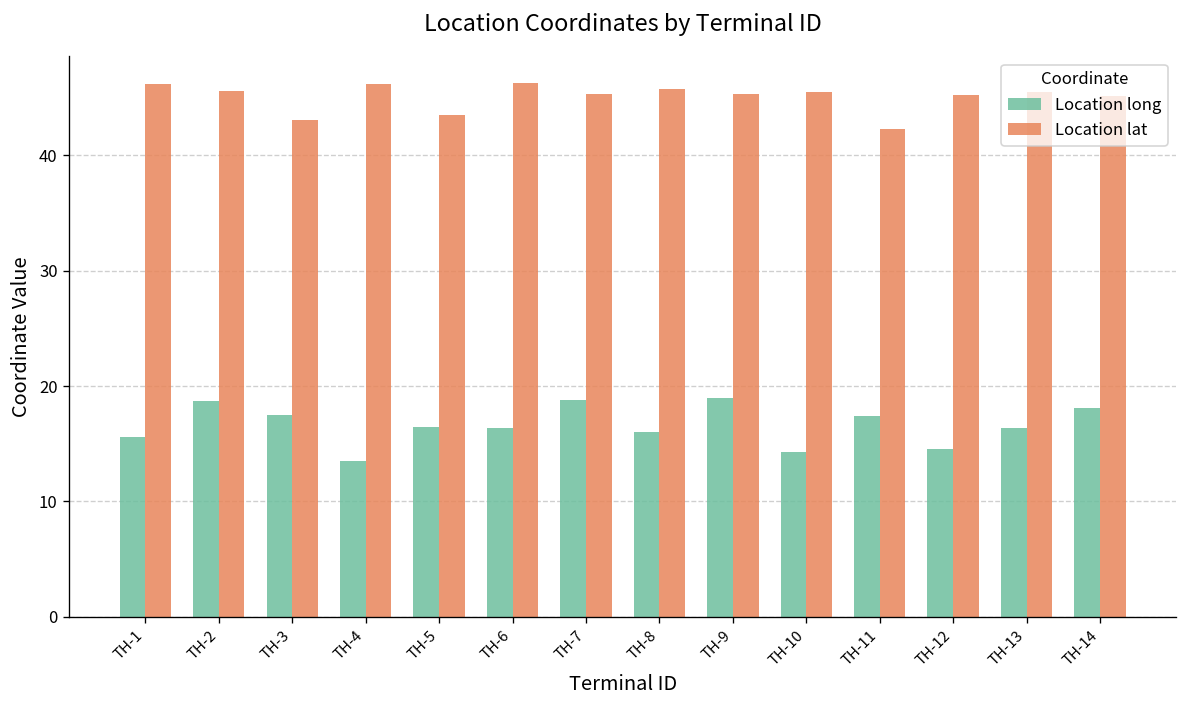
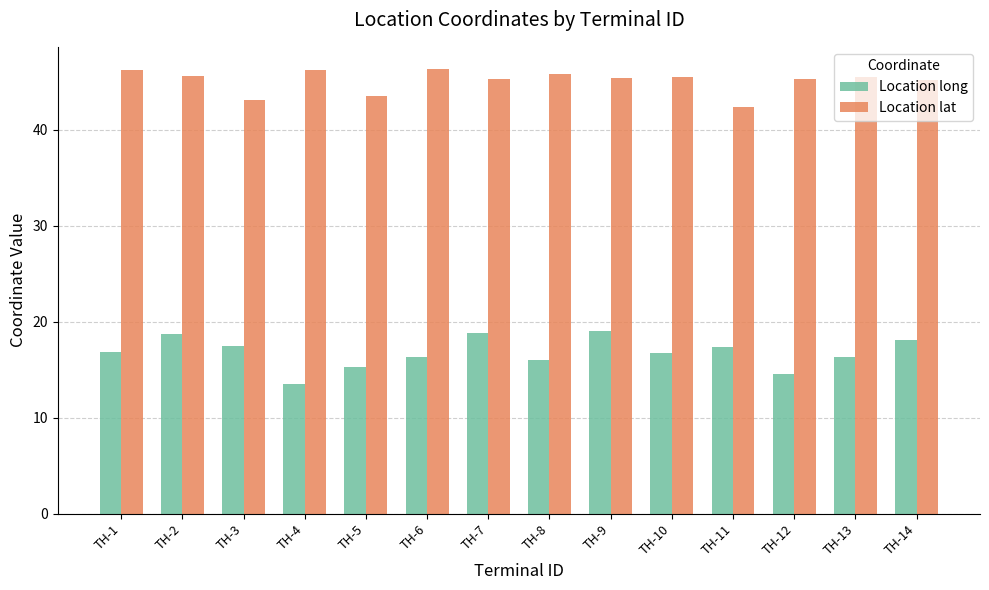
Location long, TH-1: 16 -> 17
Location long, TH-5: 16 -> 15
Location long, TH-10: 14 -> 17
